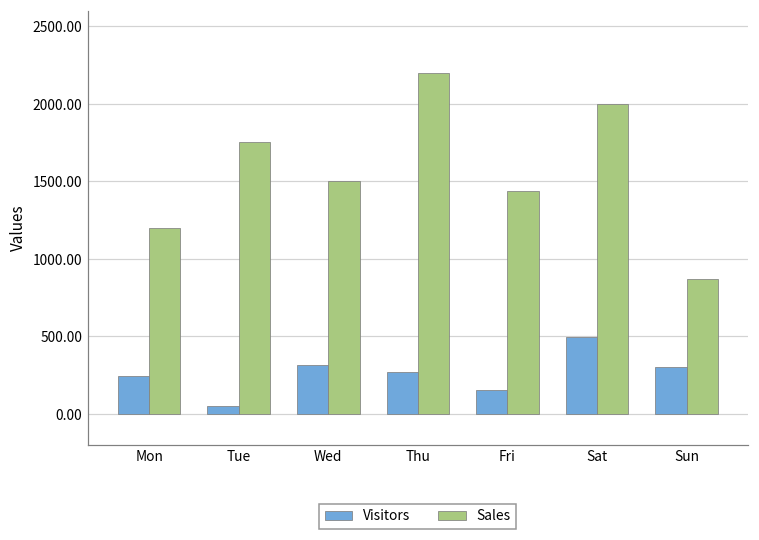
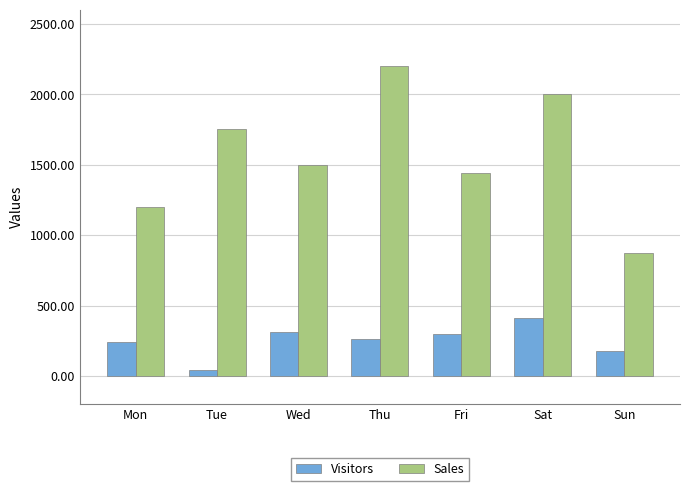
Visitors, Fri: 150 -> 300
Visitors, Sat: 490 -> 410
Visitors, Sun: 300 -> 180
